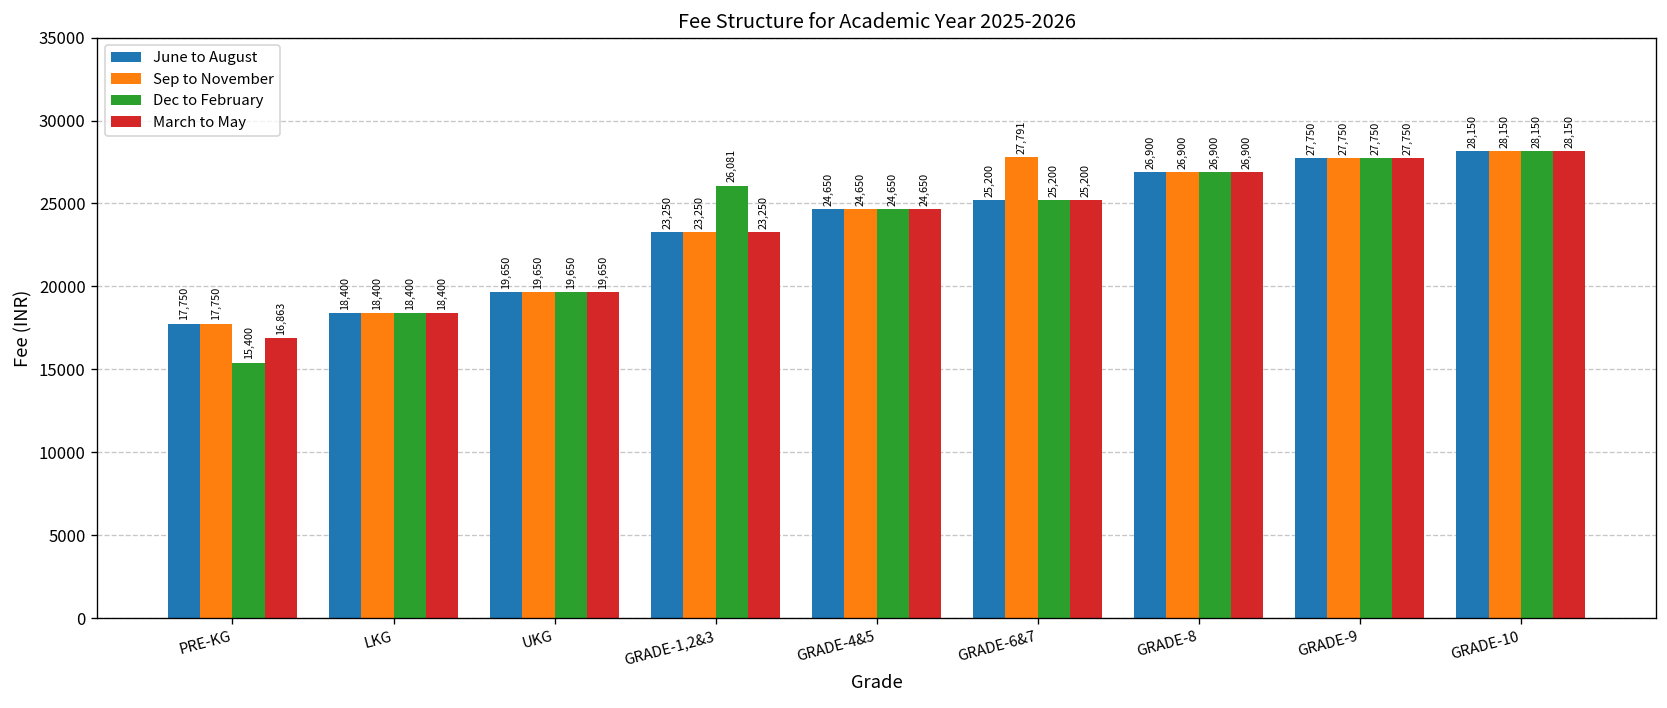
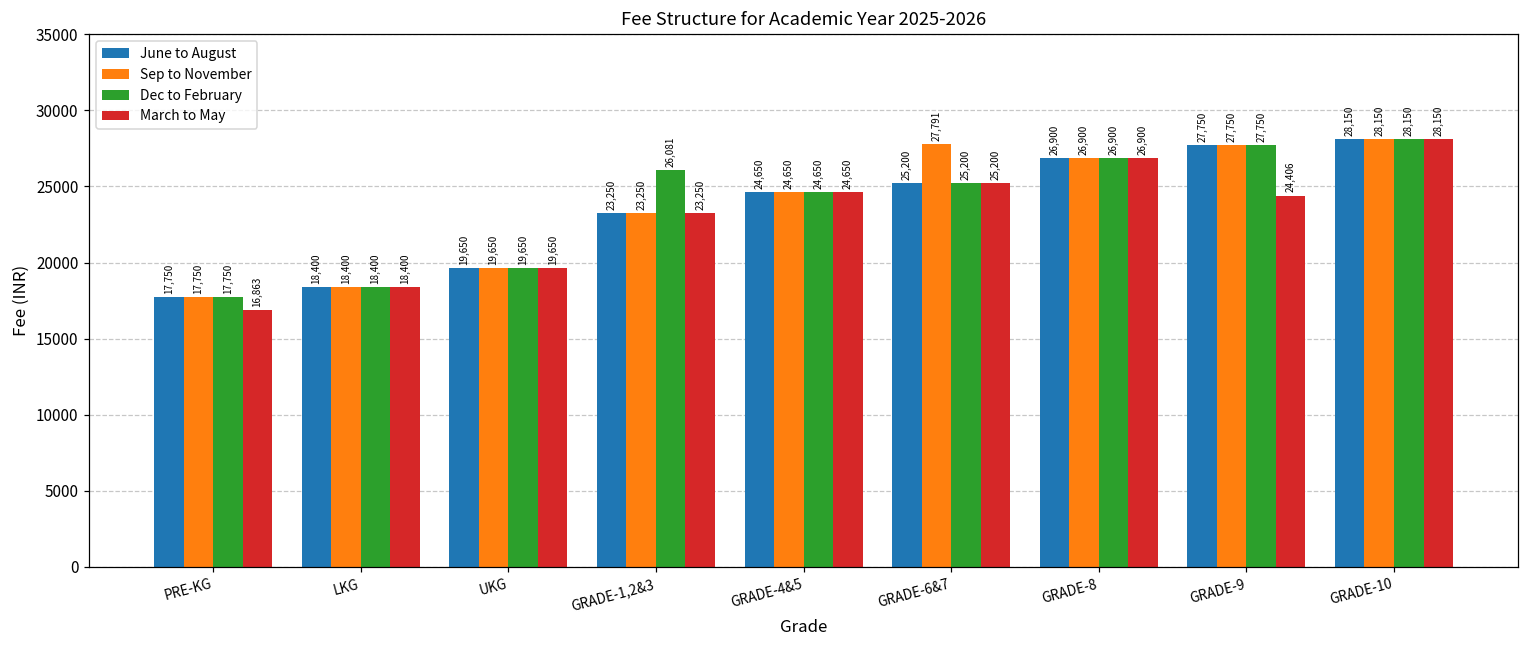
Dec to February, PRE-KG: 15,400 -> 17,750
March to May, GRADE-9: 27,750 -> 24,406
